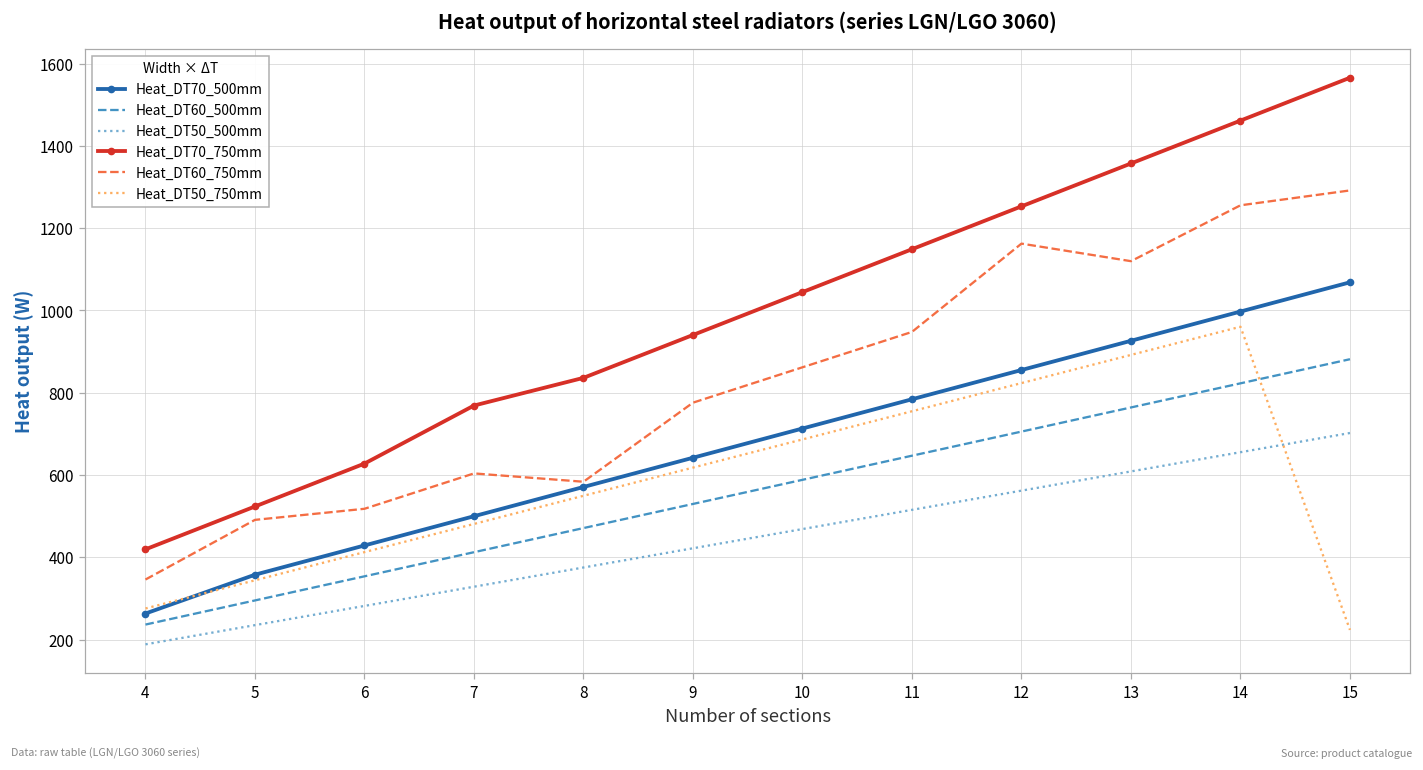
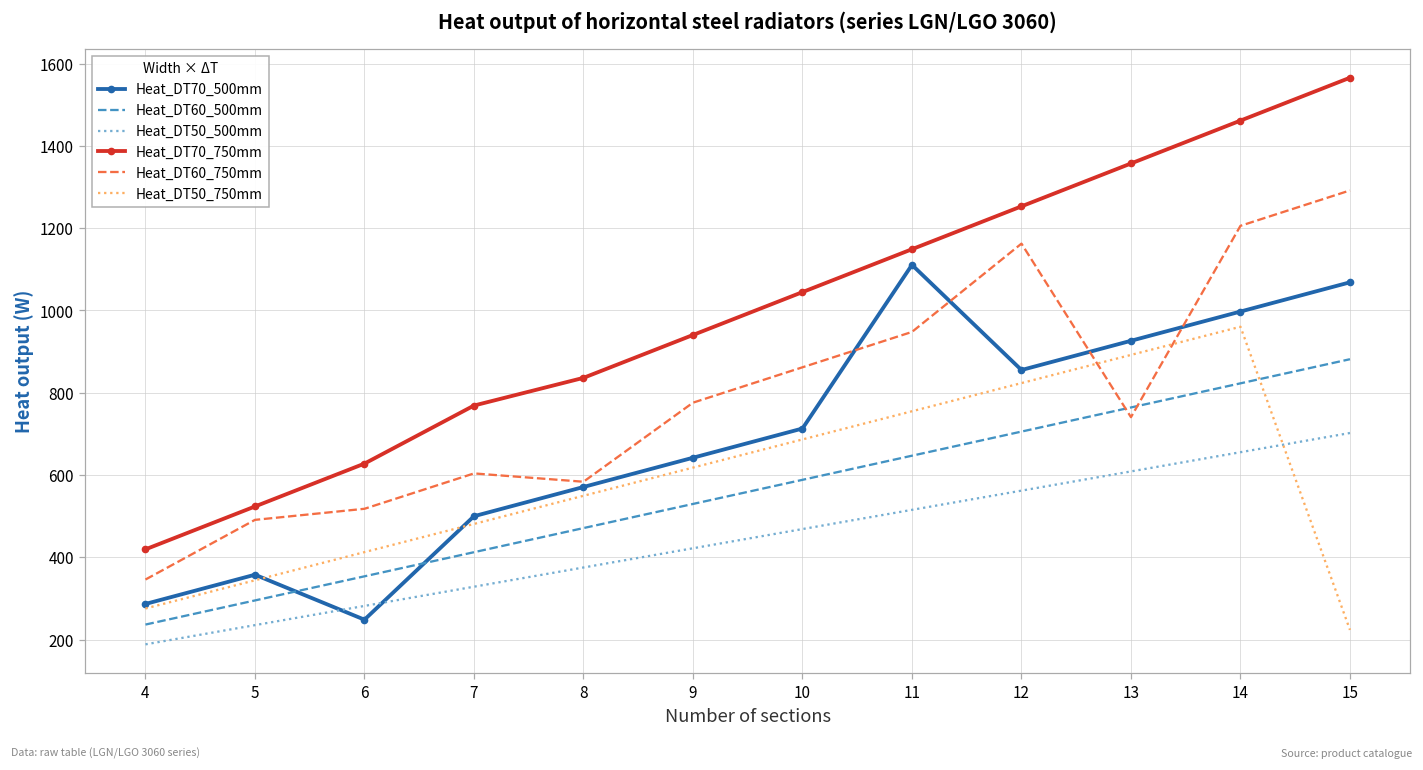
Heat_DT70_500mm, 4: 260 -> 290
Heat_DT70_500mm, 6: 430 -> 250
Heat_DT70_500mm, 11: 780 -> 1110
Heat_DT60_750mm, 13: 1120 -> 740
Heat_DT60_750mm, 14: 1260 -> 1210
